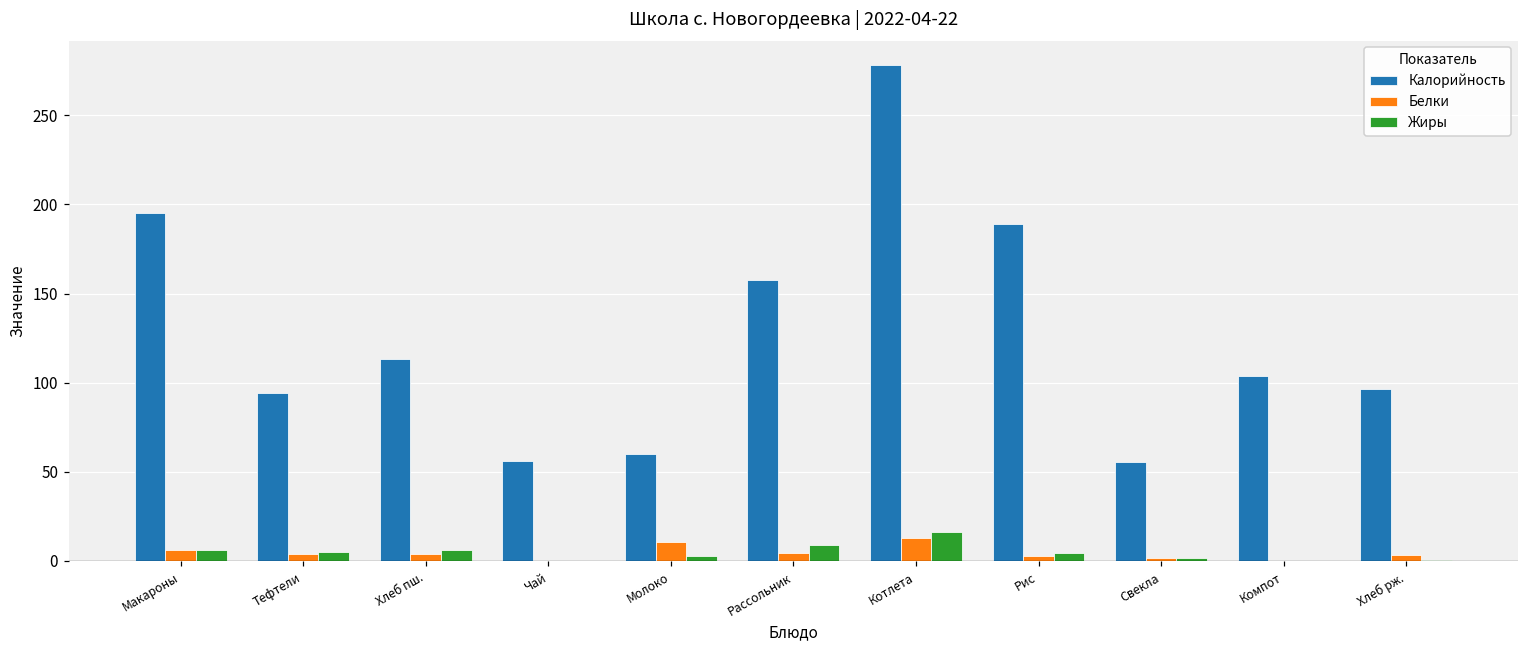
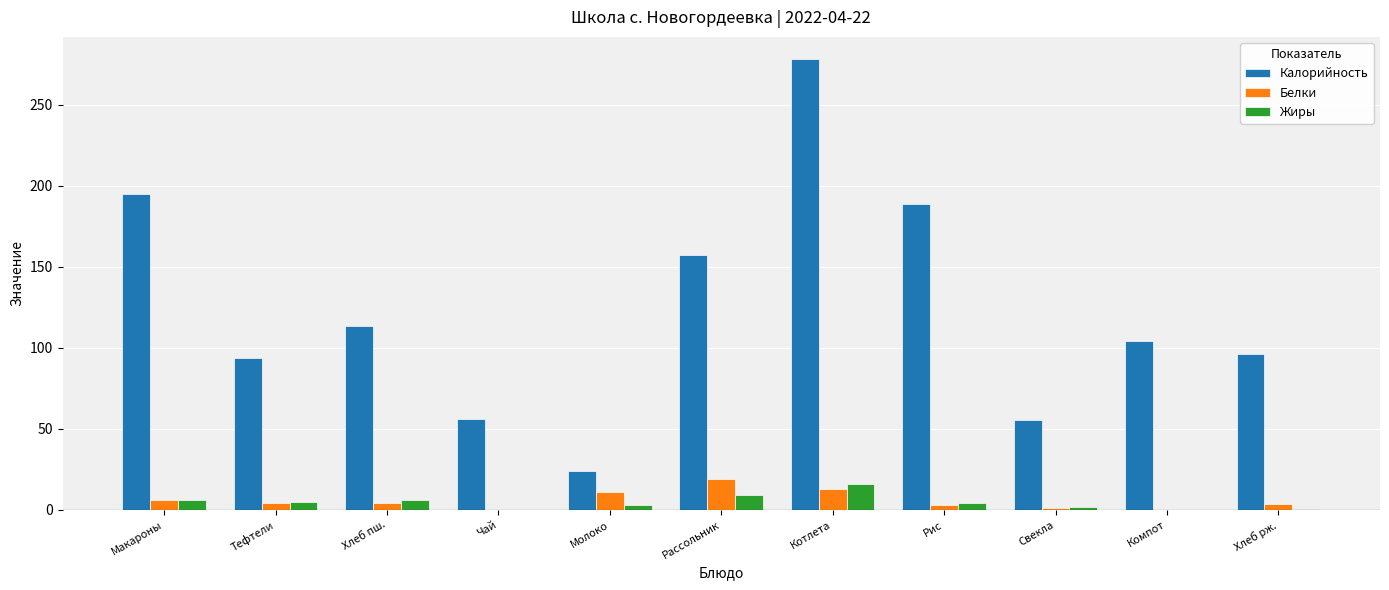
Калорийность, Молоко: 60 -> 24
Белки, Рассольник: 4 -> 19
